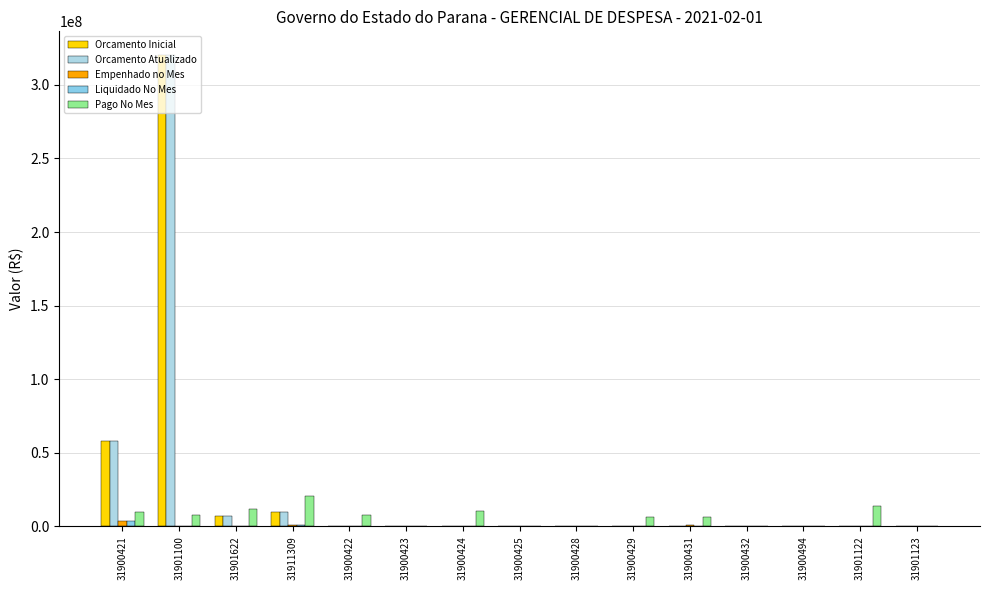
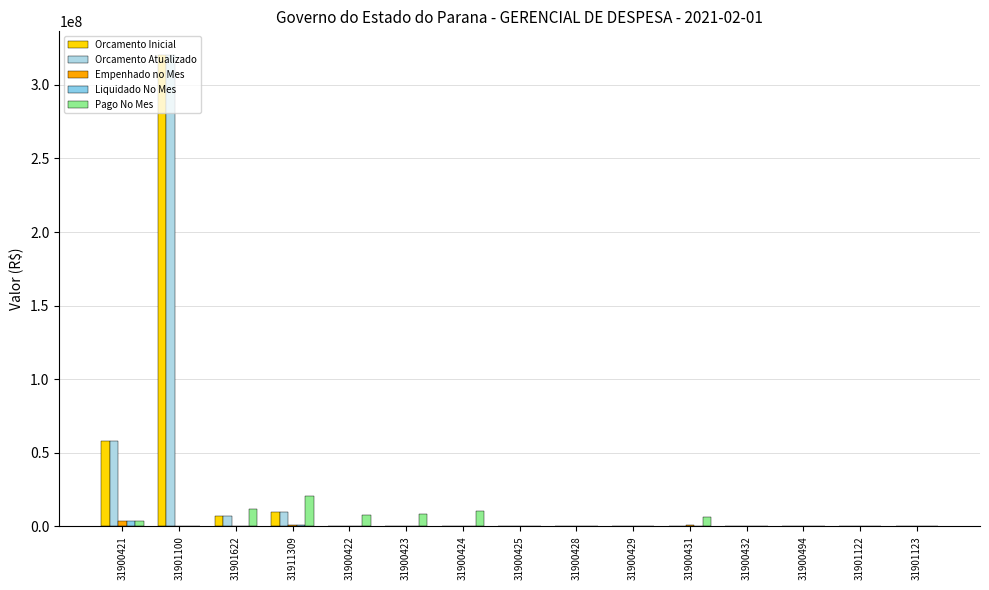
Pago No Mes, 31900421: 10000000 -> 3000000
Pago No Mes, 31901100: 8000000 -> 0
Pago No Mes, 31900423: 0 -> 8000000
Pago No Mes, 31900429: 6000000 -> 0
Pago No Mes, 31901122: 14000000 -> 0
